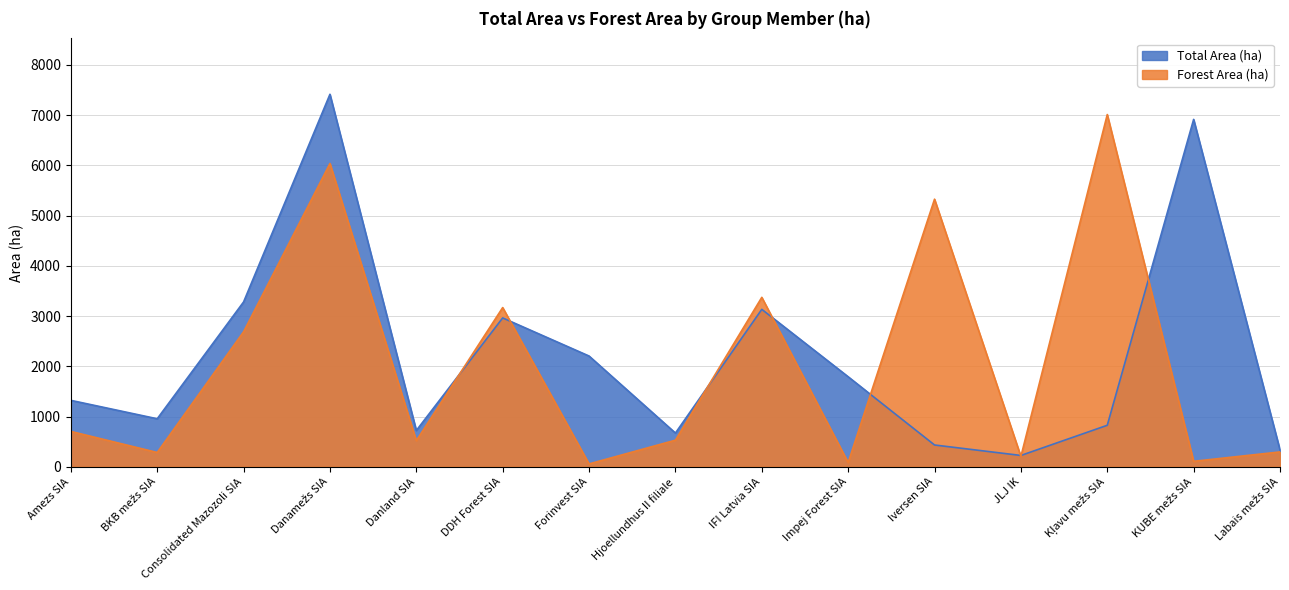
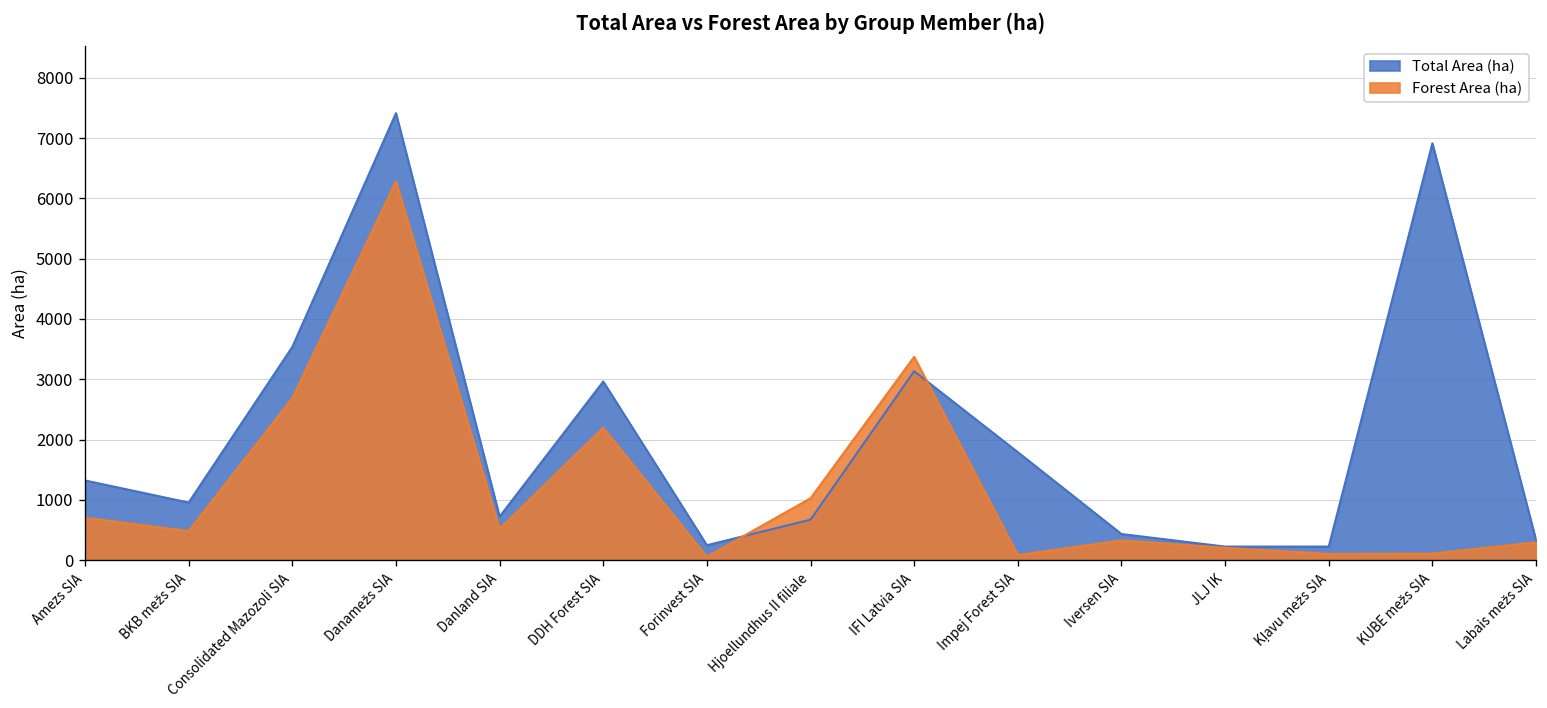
Forest Area (ha), BKB mežs SIA: 300 -> 500
Total Area (ha), Consolidated Mazozoli SIA: 3300 -> 3500
Forest Area (ha), Danamežs SIA: 6000 -> 6300
Forest Area (ha), DDH Forest SIA: 3200 -> 2200
Total Area (ha), Forinvest SIA: 2200 -> 200
Forest Area (ha), Hjoellundhus II filiale: 500 -> 1000
Forest Area (ha), Iversen SIA: 5300 -> 300
Total Area (ha), Kļavu mežs SIA: 800 -> 200
Forest Area (ha), Kļavu mežs SIA: 7000 -> 100
